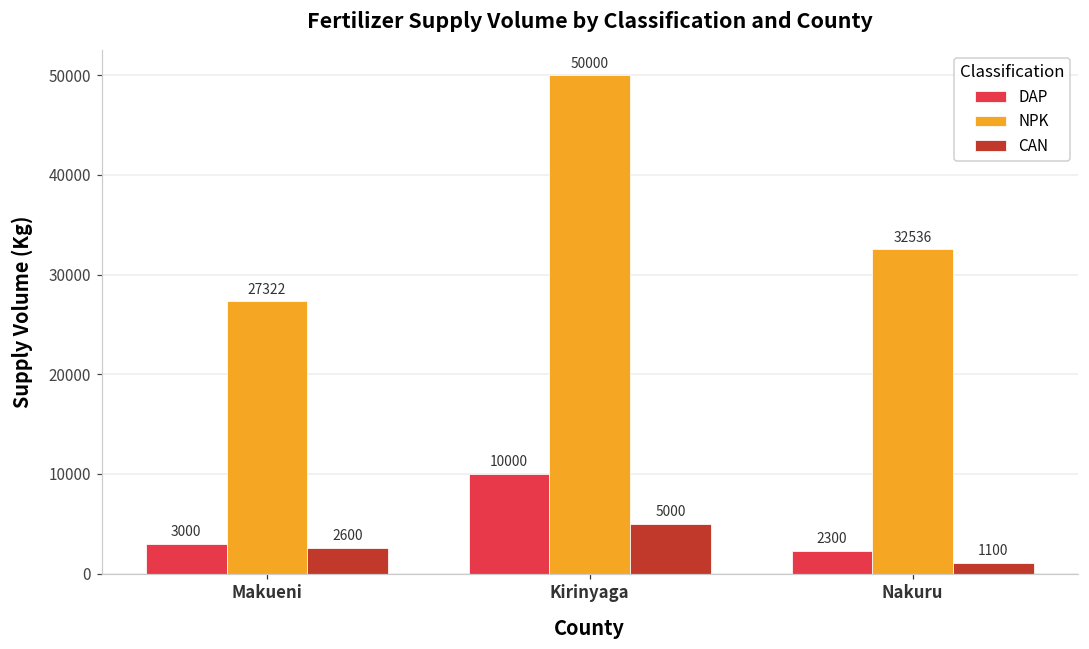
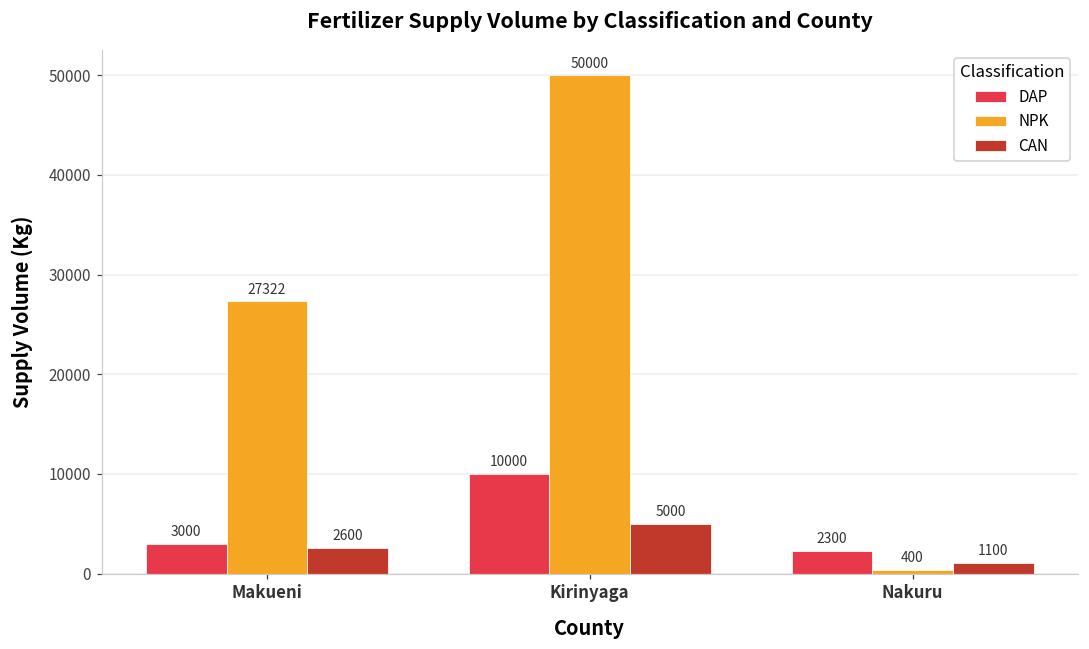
NPK, Nakuru: 32536 -> 400
